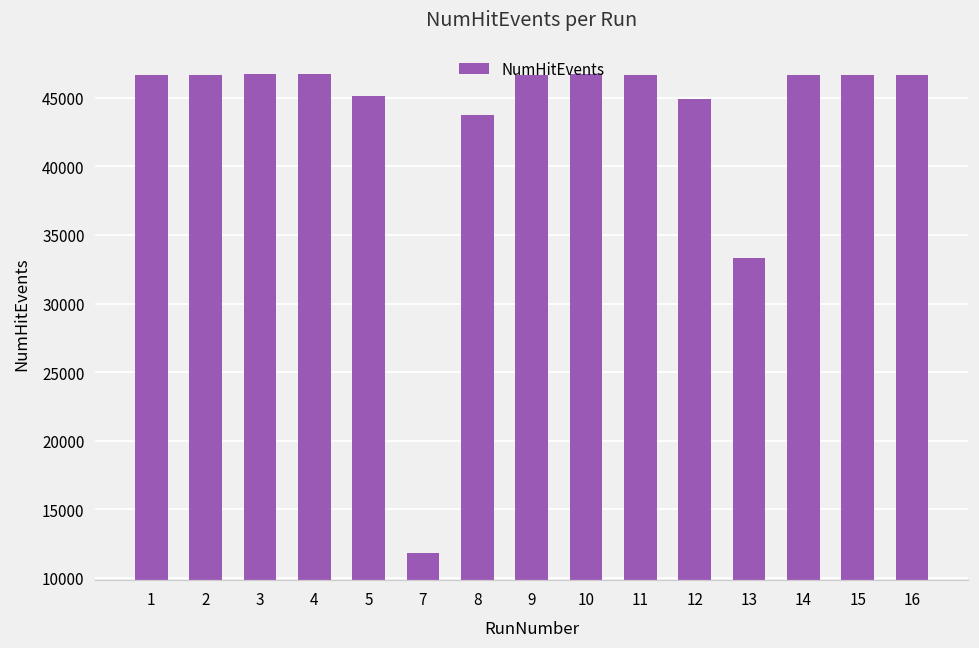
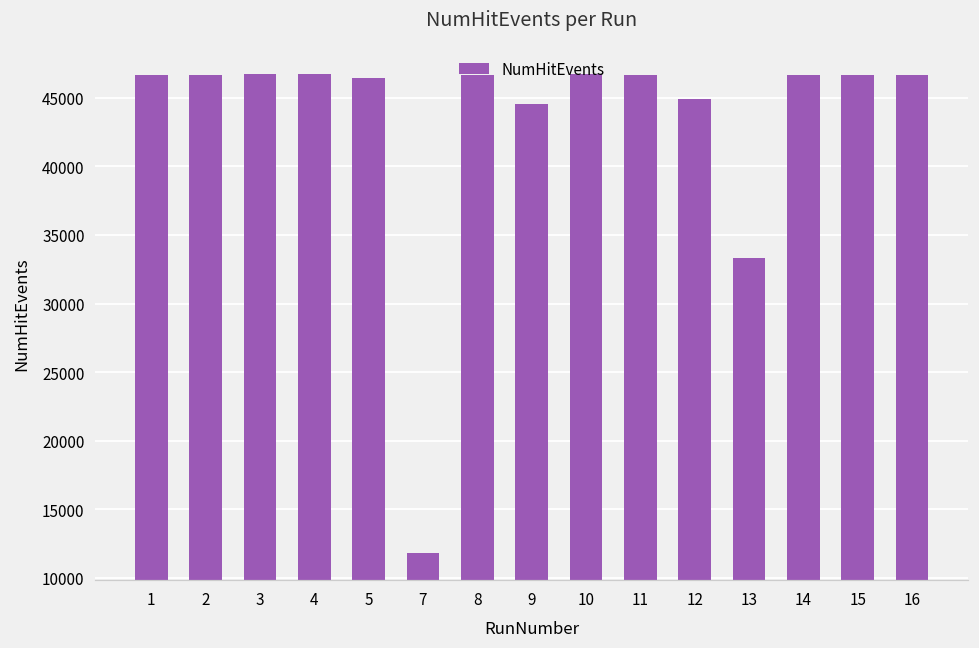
5: 45100 -> 46500
8: 43700 -> 46600
9: 46700 -> 44500
